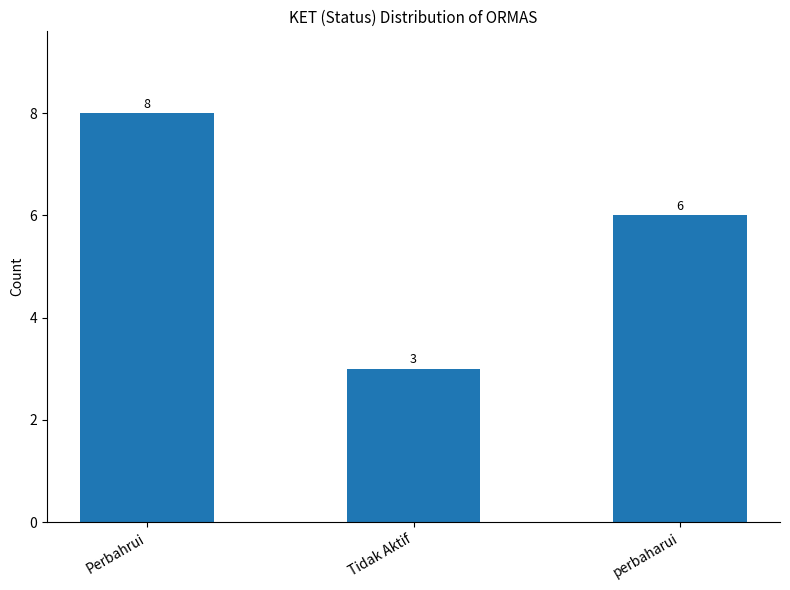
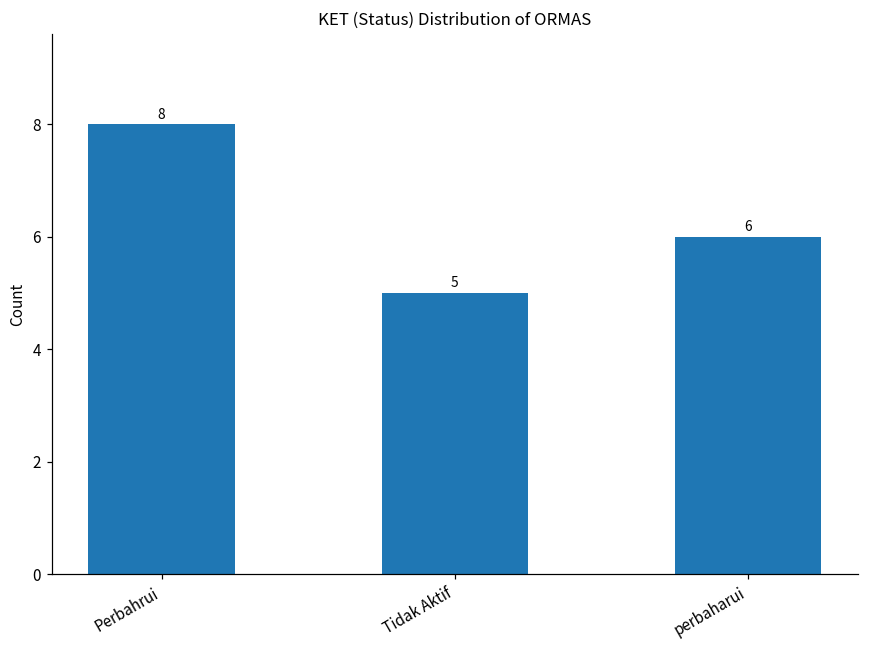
Tidak Aktif: 3 -> 5
